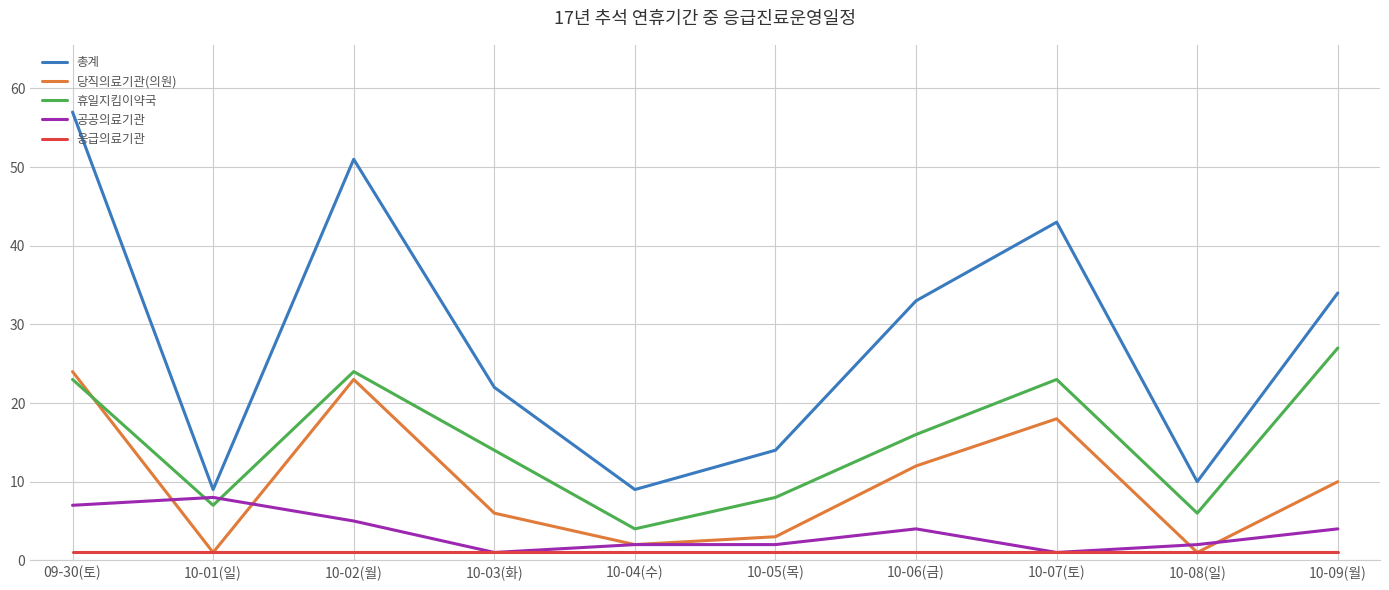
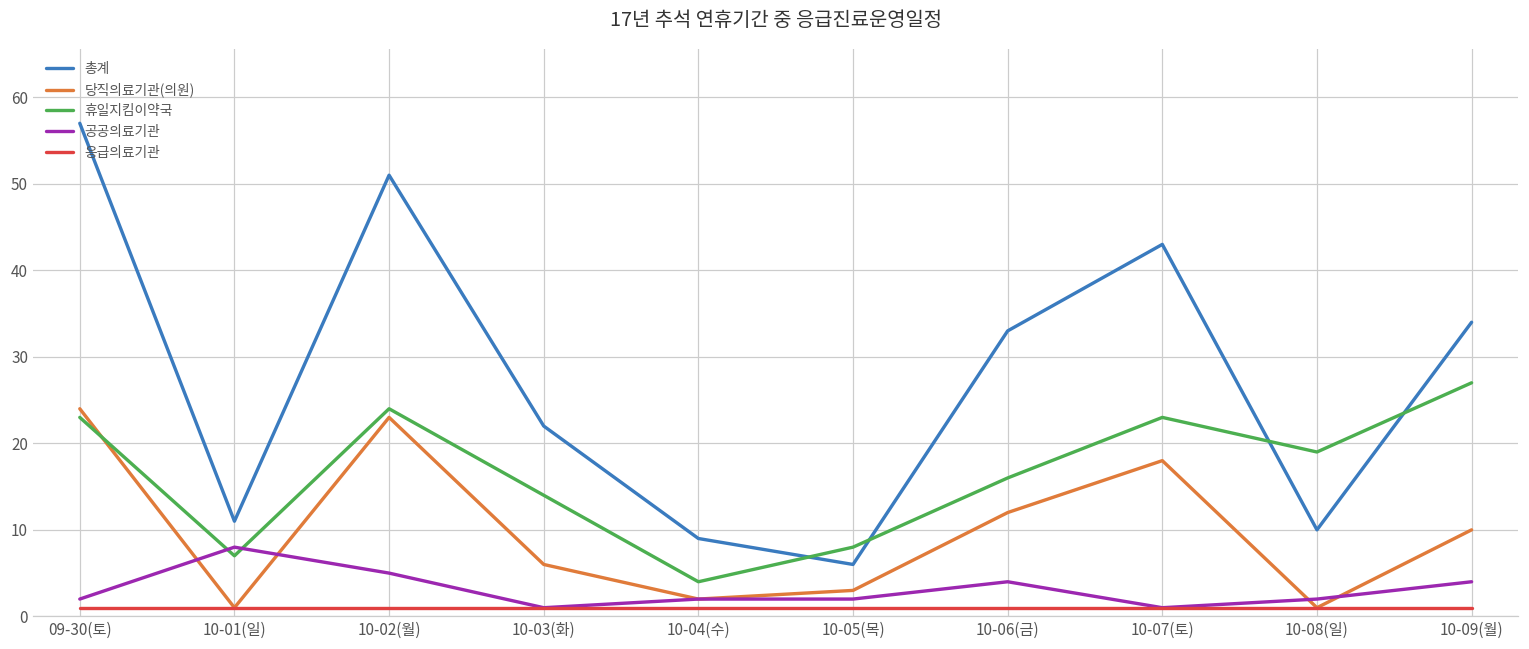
공공의료기관, 09-30(토): 7 -> 2
총계, 10-01(일): 9 -> 11
총계, 10-05(목): 14 -> 6
휴일지킴이약국, 10-08(일): 6 -> 19
